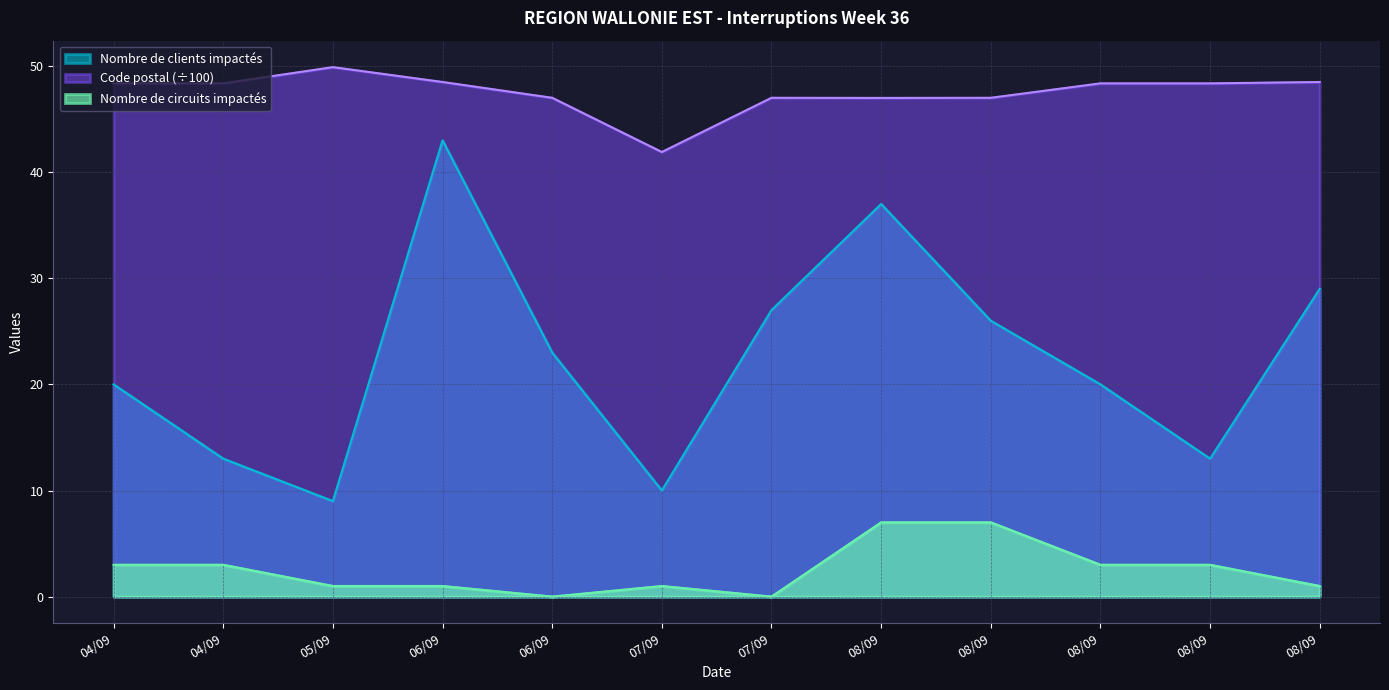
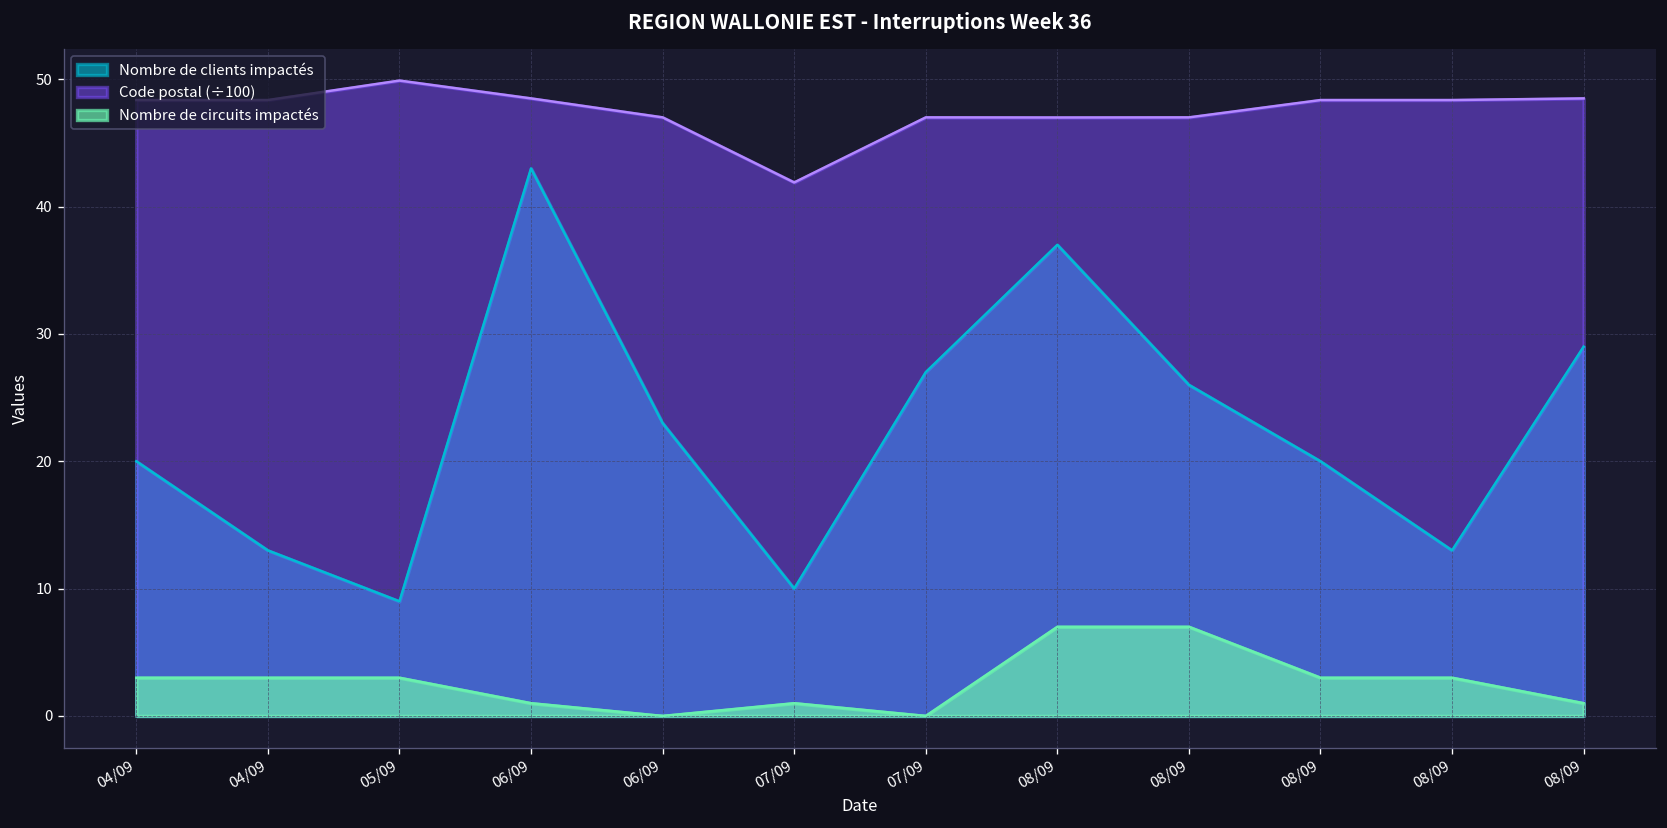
Nombre de circuits impactés, 05/09: 1 -> 3
